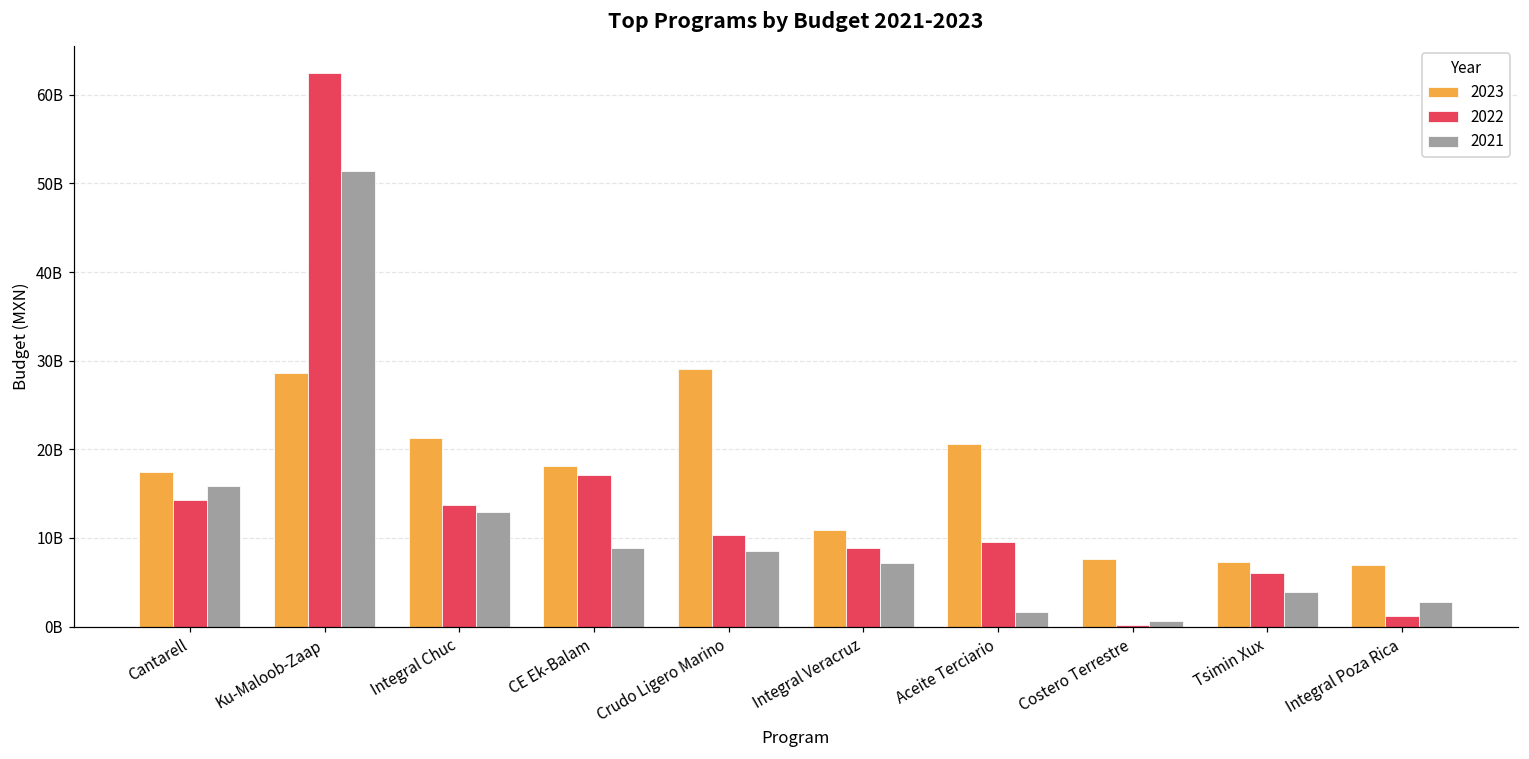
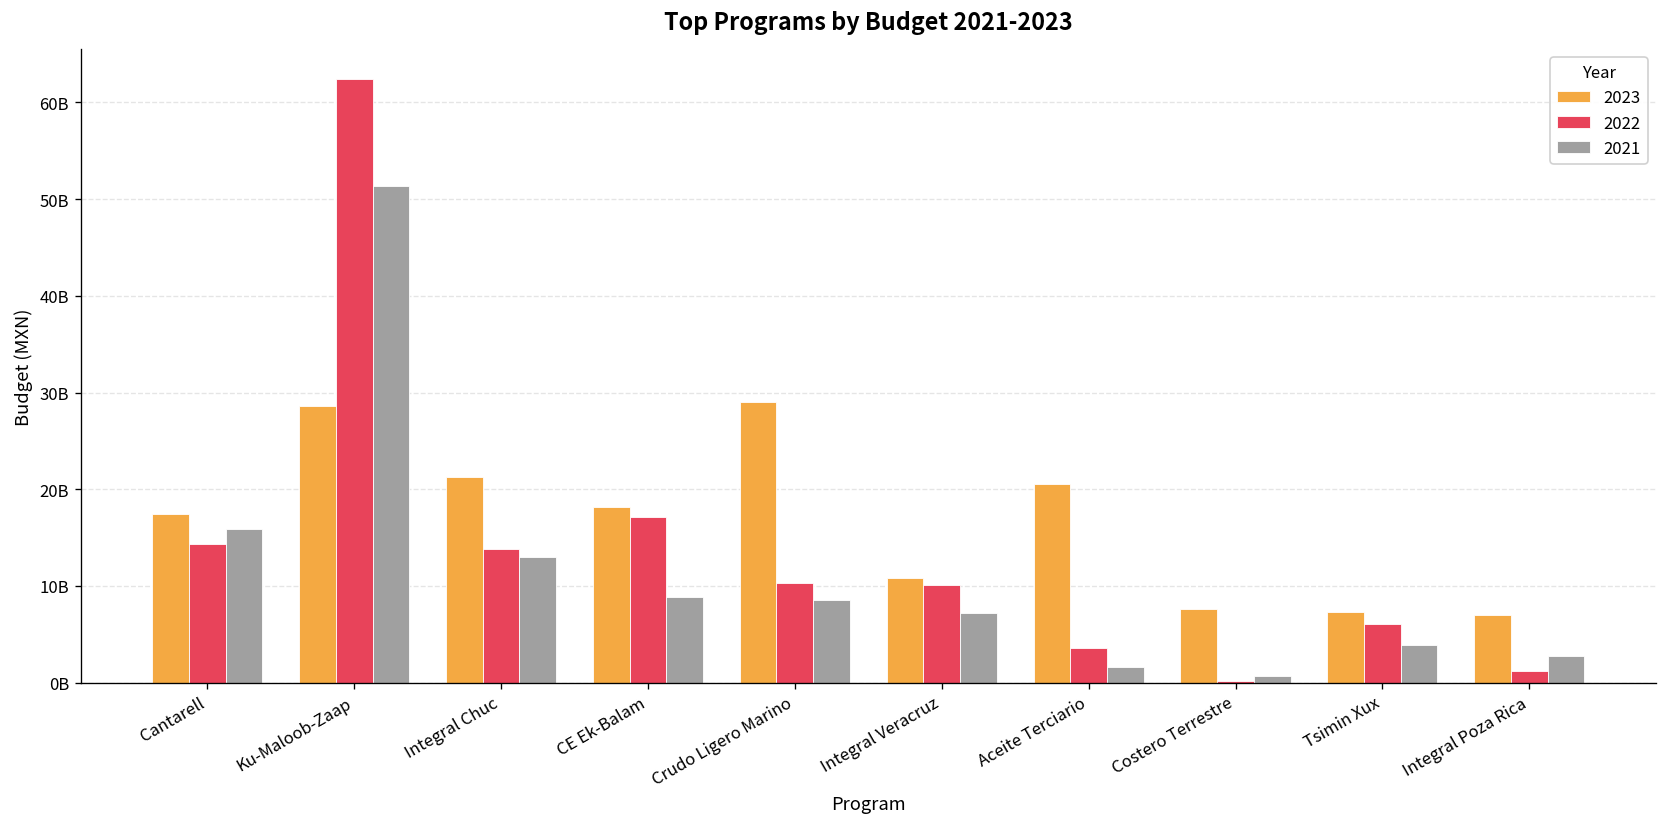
2022, Integral Veracruz: 9000000000 -> 10000000000
2022, Aceite Terciario: 10000000000 -> 4000000000
